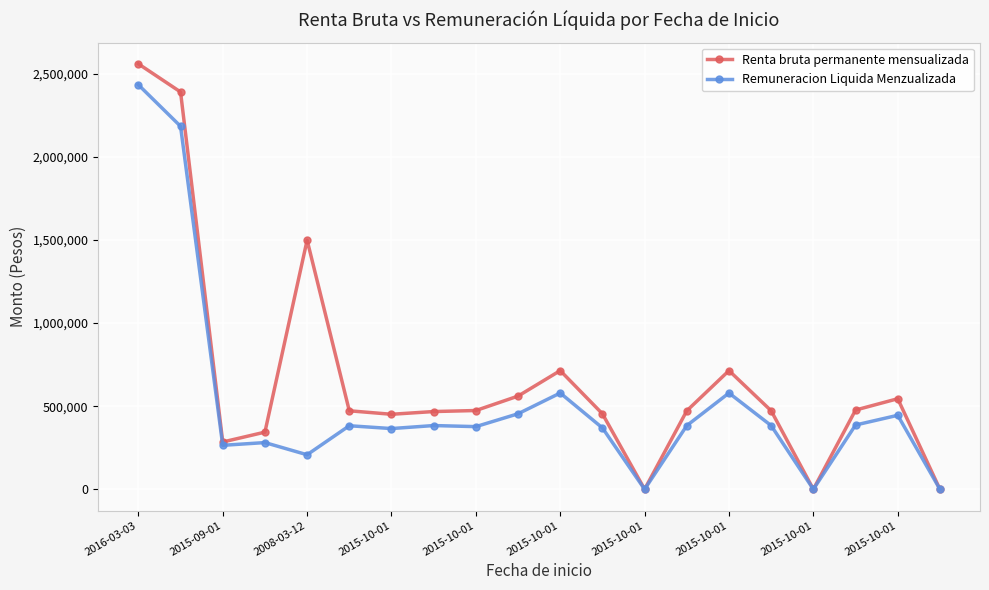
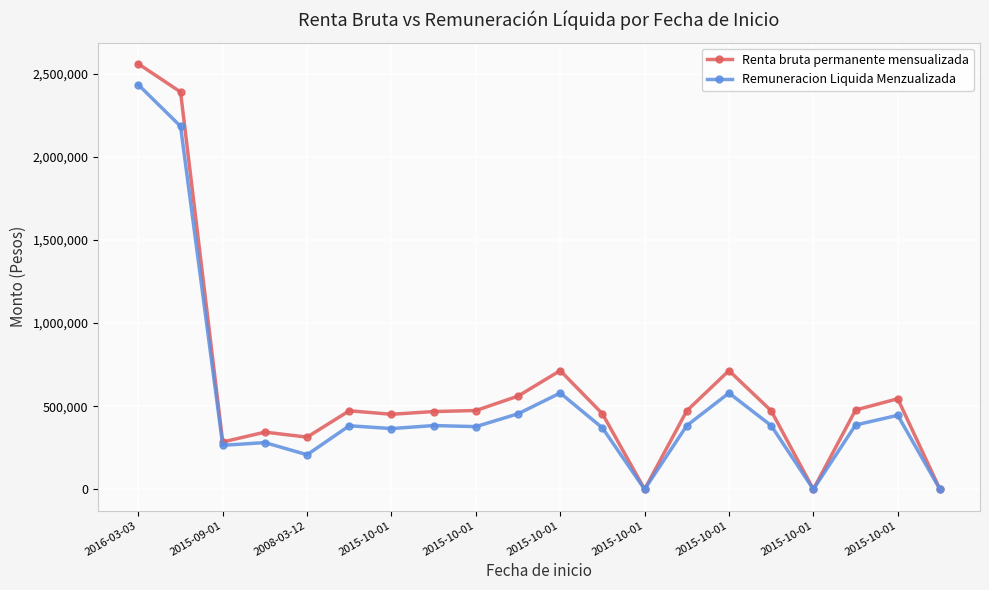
Renta bruta permanente mensualizada, 2008-03-12: 1,500,000 -> 310,000
